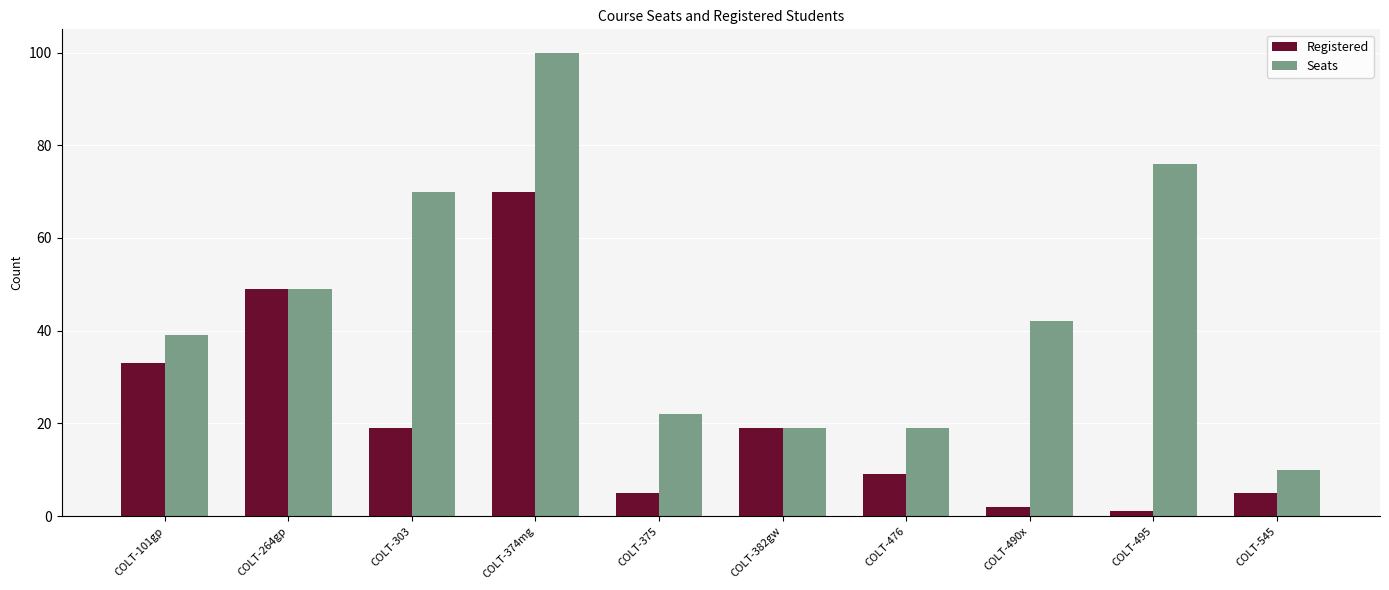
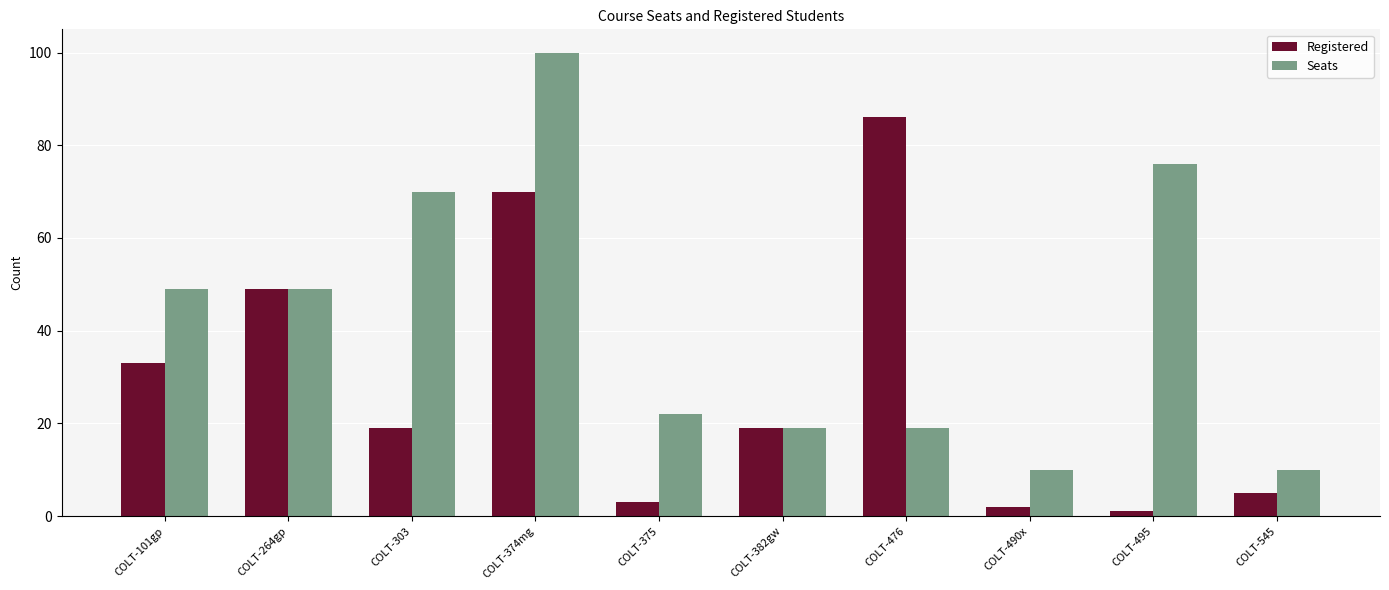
Seats, COLT-101gp: 39 -> 49
Registered, COLT-375: 5 -> 3
Registered, COLT-476: 9 -> 86
Seats, COLT-490x: 42 -> 10
